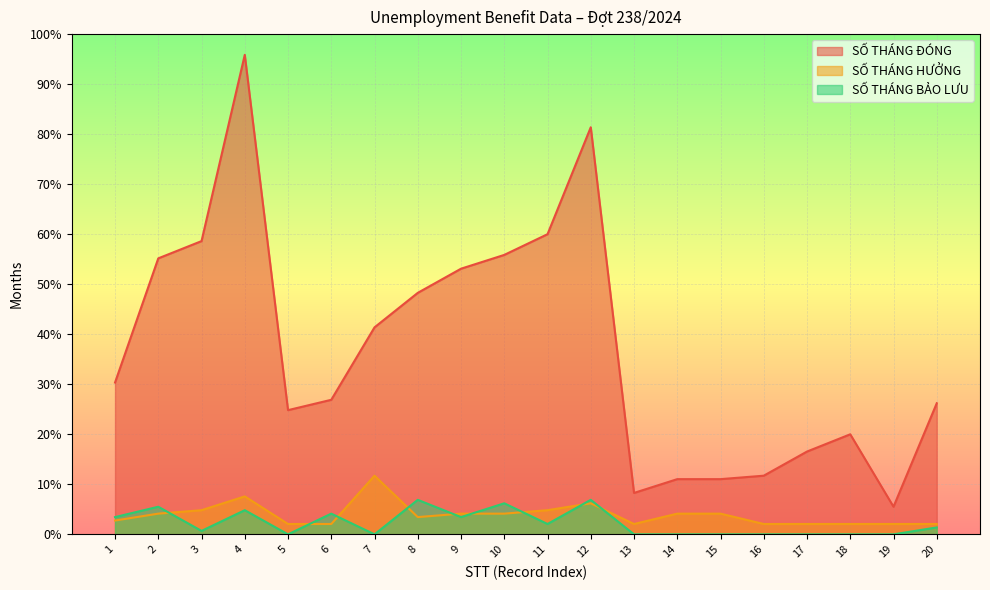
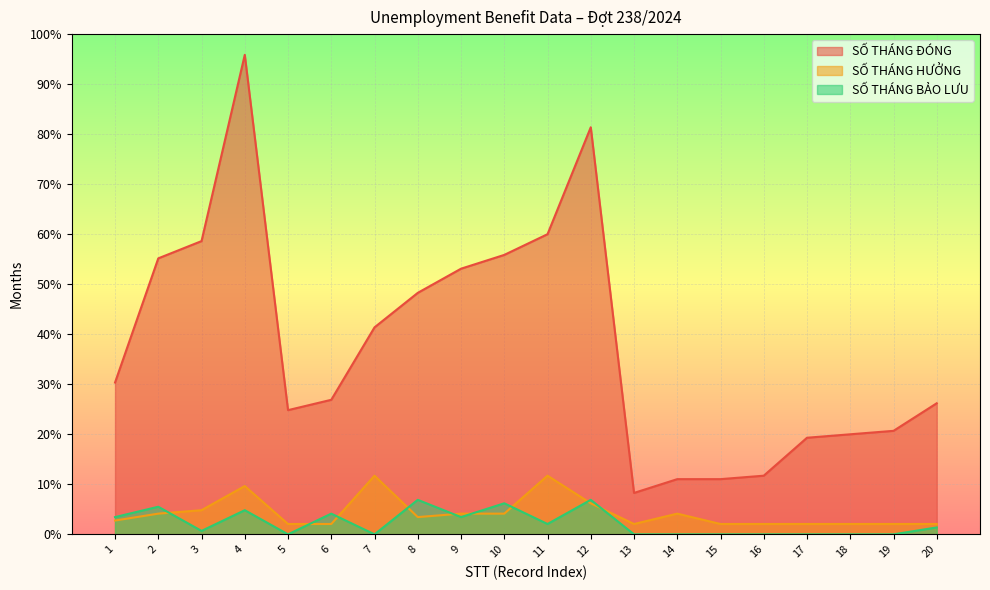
SỐ THÁNG HƯỞNG, 4: 8% -> 10%
SỐ THÁNG HƯỞNG, 11: 5% -> 12%
SỐ THÁNG HƯỞNG, 15: 4% -> 2%
SỐ THÁNG ĐÓNG, 17: 17% -> 19%
SỐ THÁNG ĐÓNG, 19: 6% -> 21%
